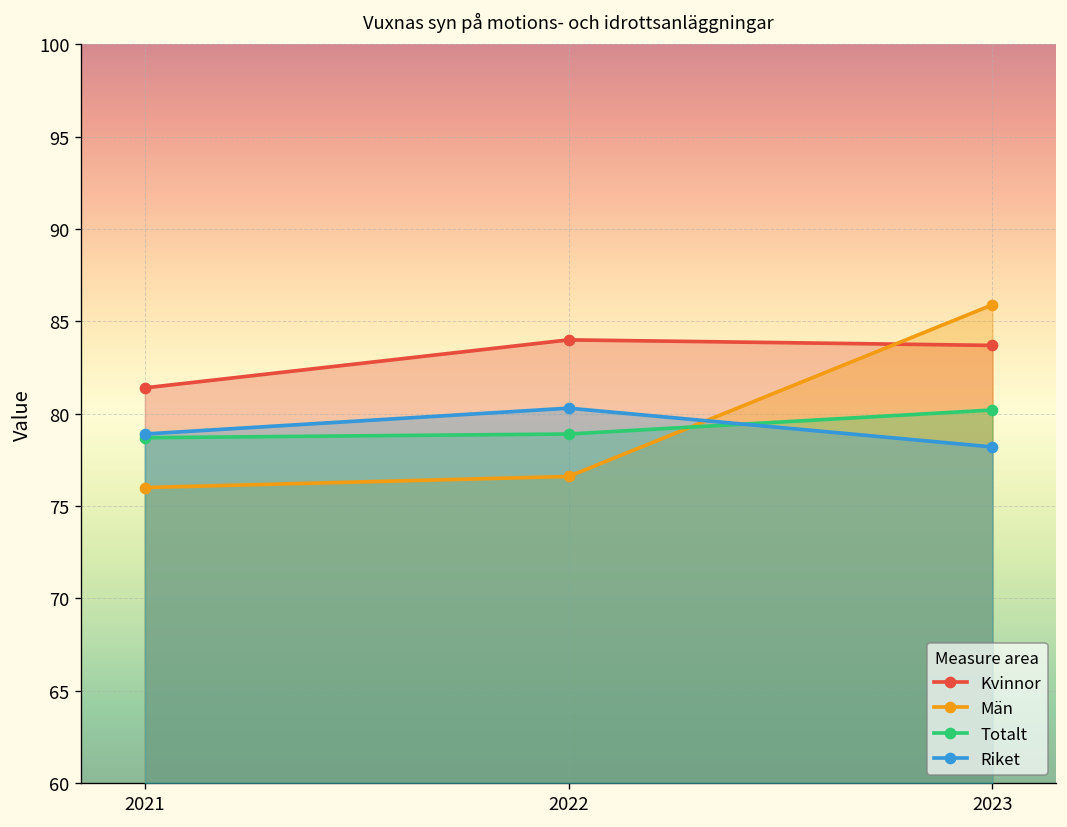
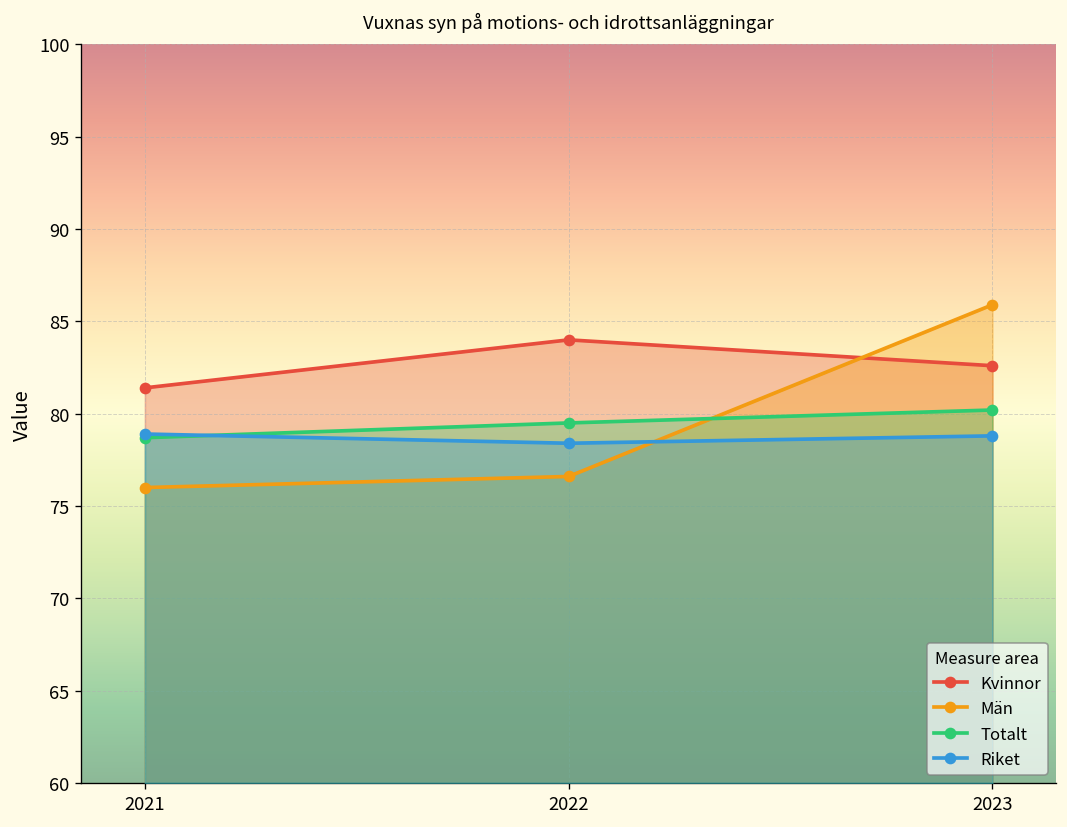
Totalt, 2022: 78.9 -> 79.5
Riket, 2022: 80.3 -> 78.4
Kvinnor, 2023: 83.7 -> 82.6
Riket, 2023: 78.2 -> 78.8
